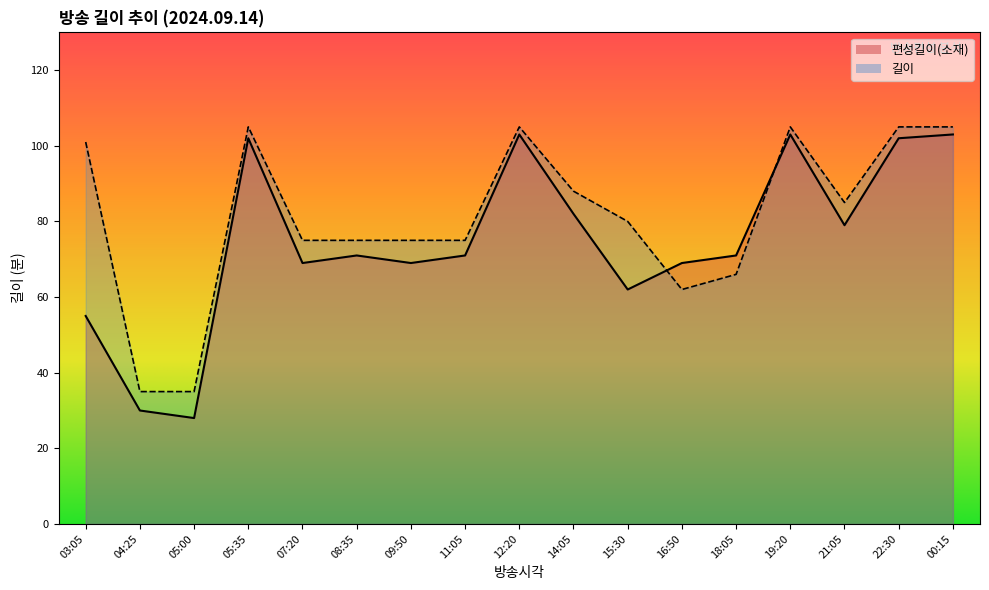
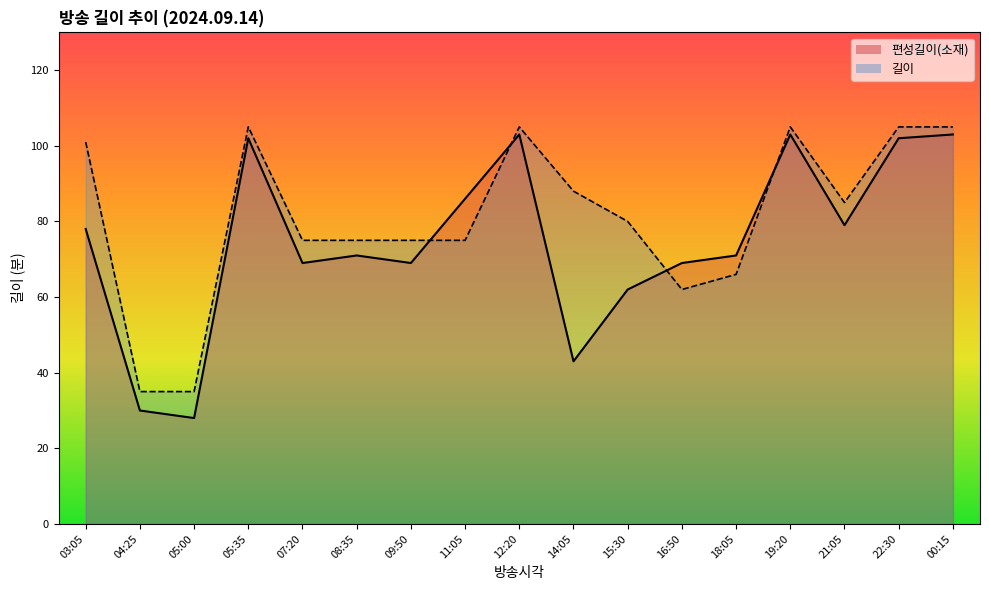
편성길이(소재), 03:05: 55 -> 78
편성길이(소재), 11:05: 71 -> 86
편성길이(소재), 14:05: 82 -> 43
